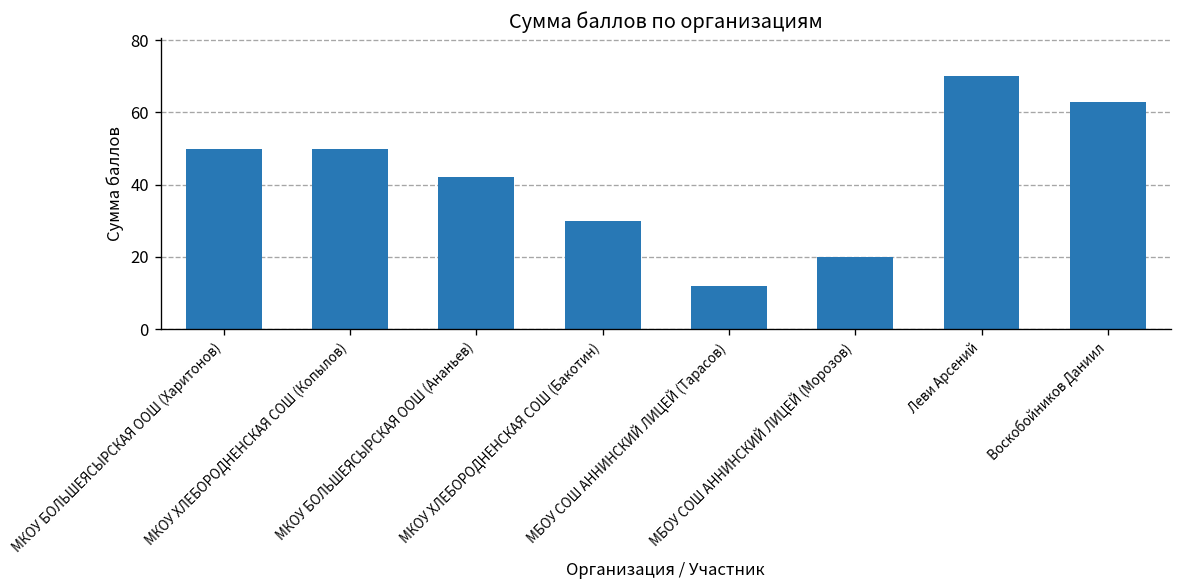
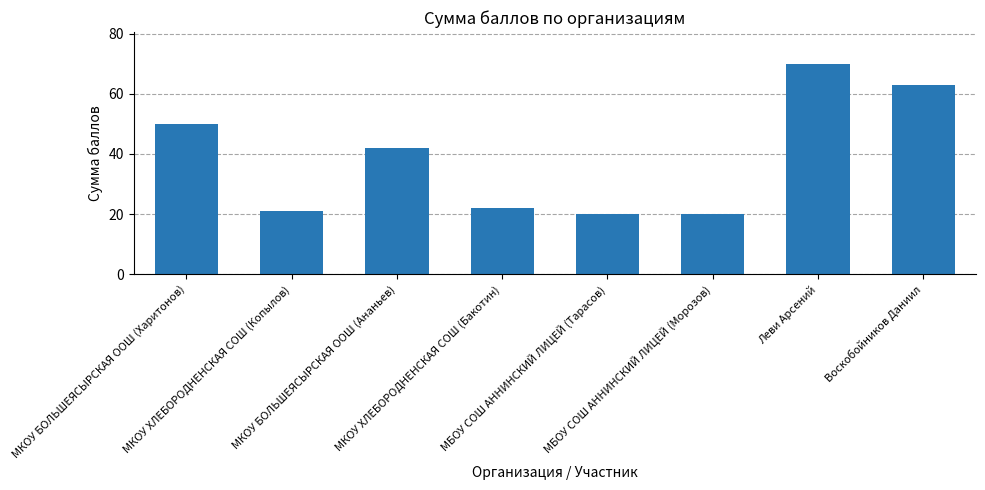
МКОУ ХЛЕБОРОДНЕНСКАЯ СОШ (Копылов): 50 -> 21
МКОУ ХЛЕБОРОДНЕНСКАЯ СОШ (Бакотин): 30 -> 22
МБОУ СОШ АННИНСКИЙ ЛИЦЕЙ (Тарасов): 12 -> 20
